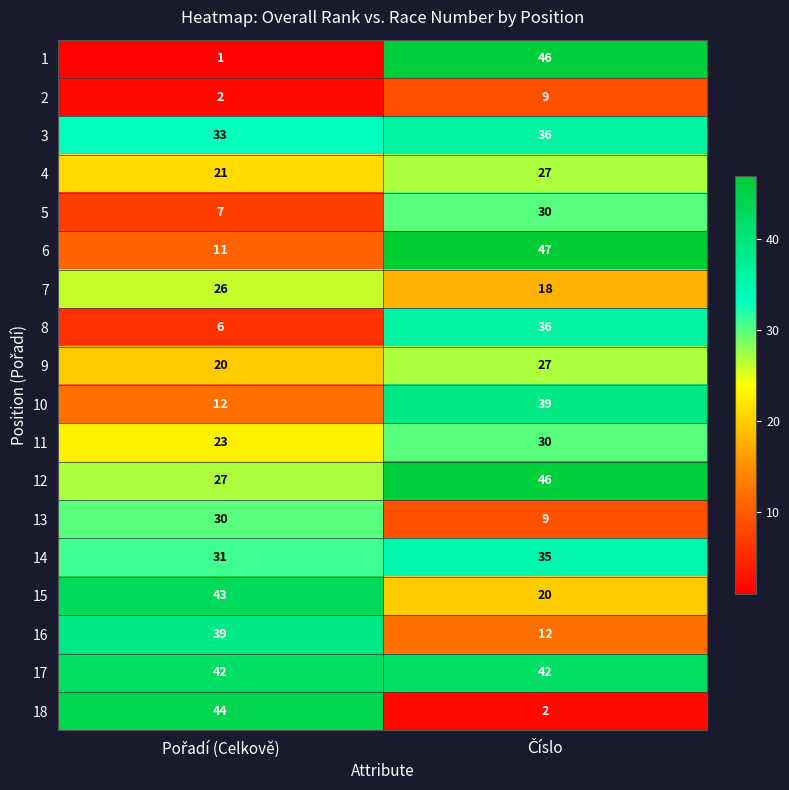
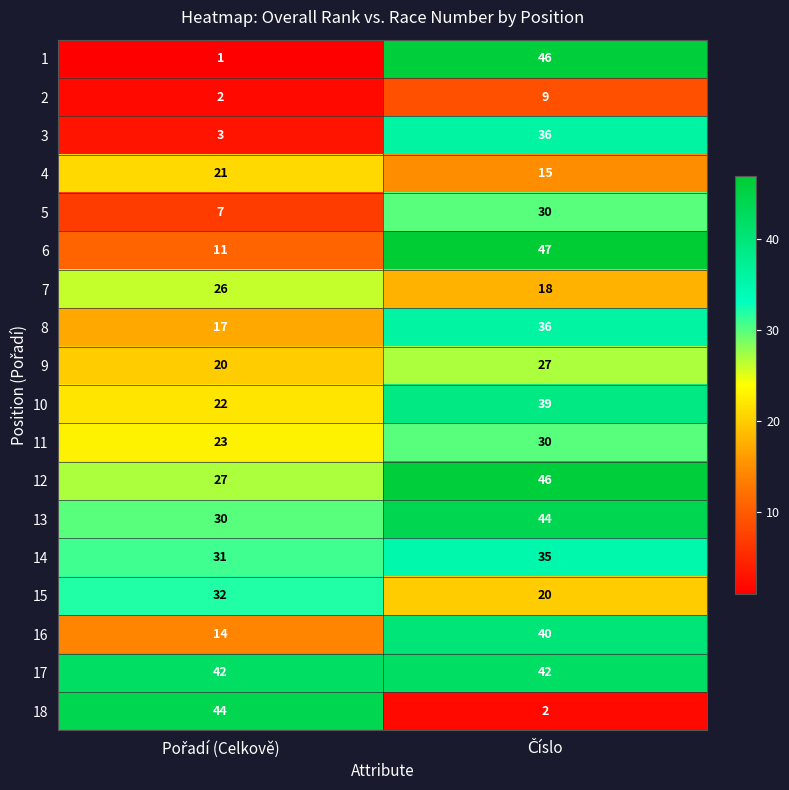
3, Pořadí (Celkově): 33 -> 3
4, Číslo: 27 -> 15
8, Pořadí (Celkově): 6 -> 17
10, Pořadí (Celkově): 12 -> 22
13, Číslo: 9 -> 44
15, Pořadí (Celkově): 43 -> 32
16, Pořadí (Celkově): 39 -> 14
16, Číslo: 12 -> 40
